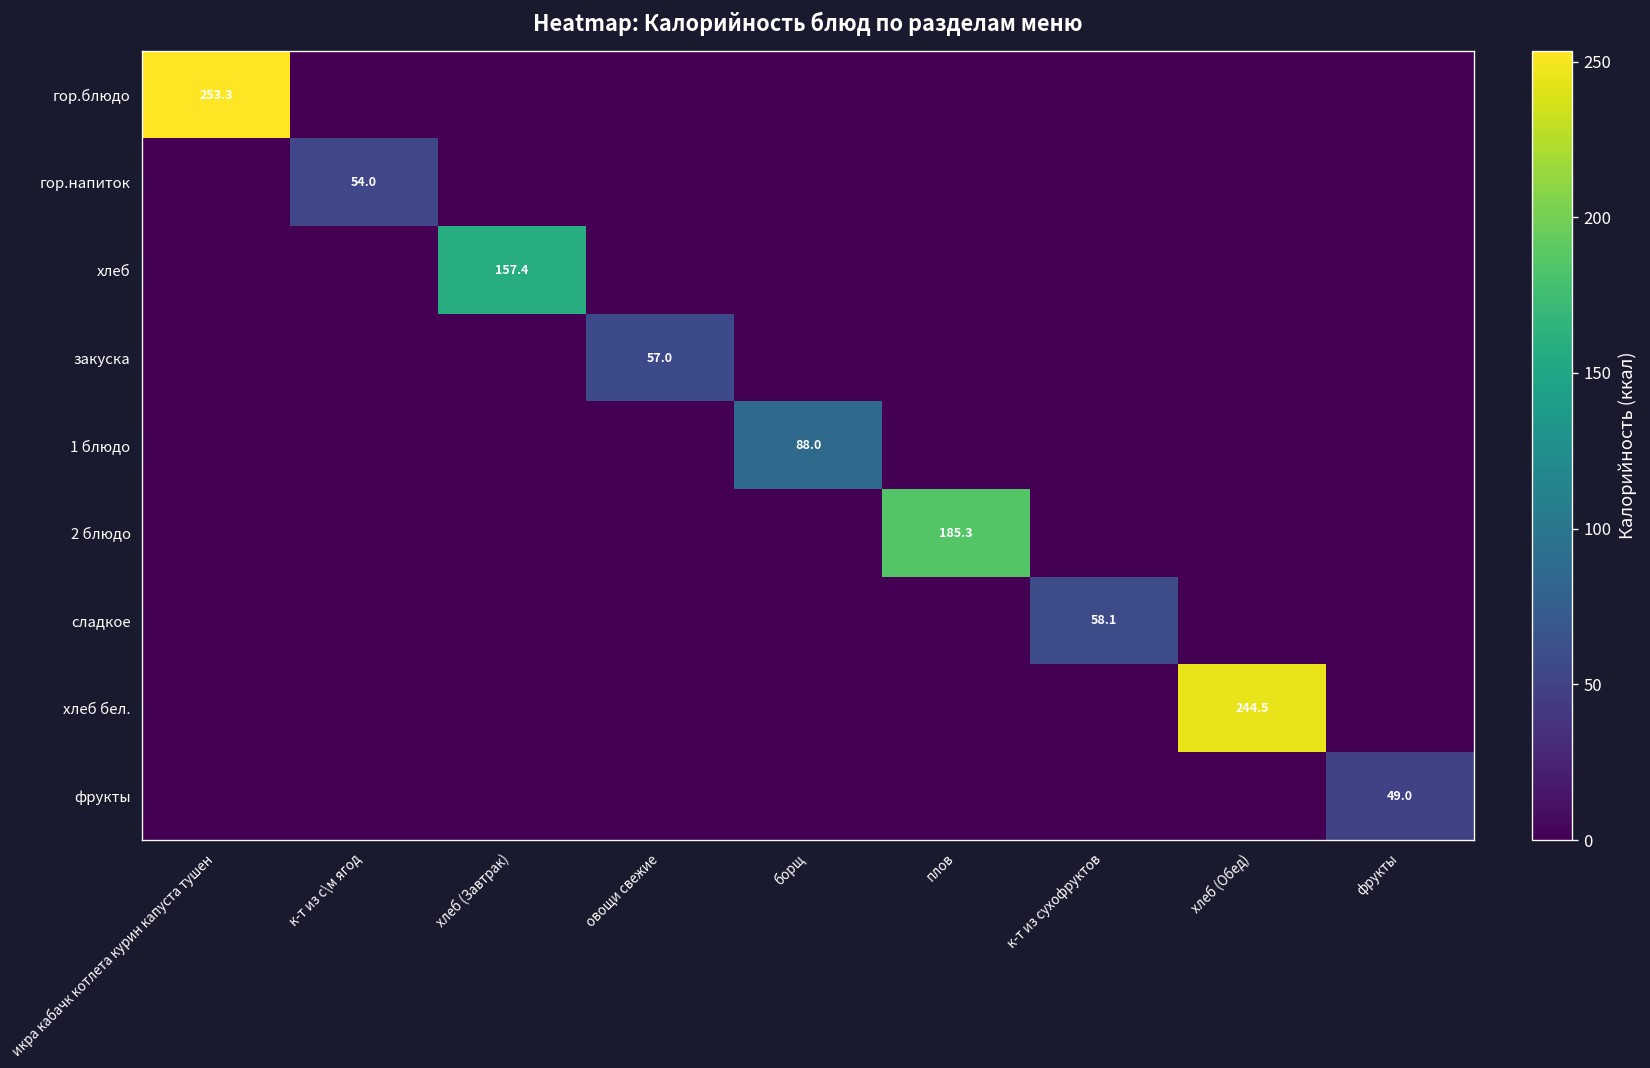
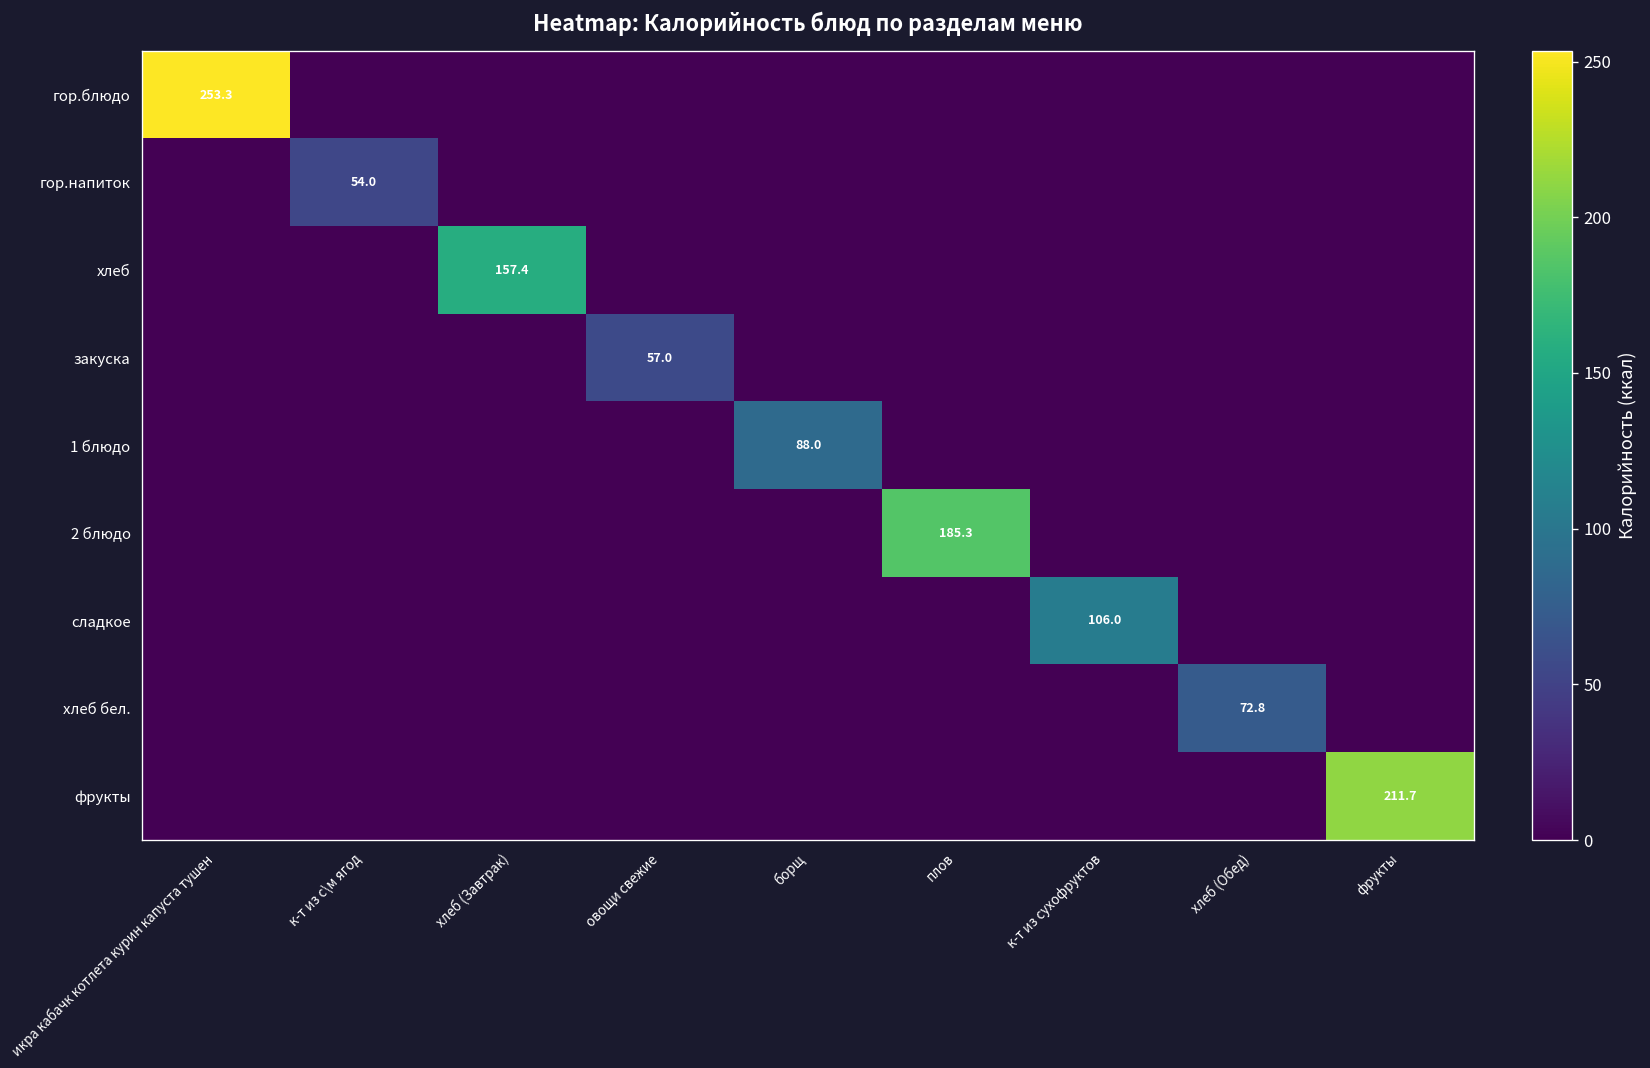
сладкое, к-т из сухофруктов: 58.1 -> 106.0
хлеб бел., хлеб (Обед): 244.5 -> 72.8
фрукты, фрукты: 49.0 -> 211.7
